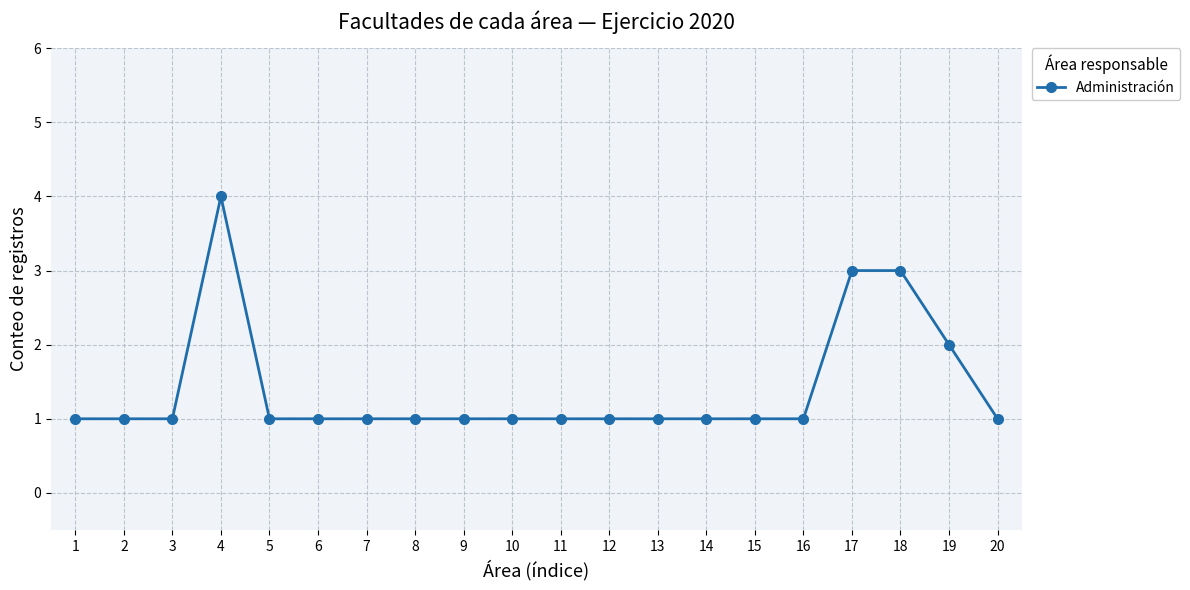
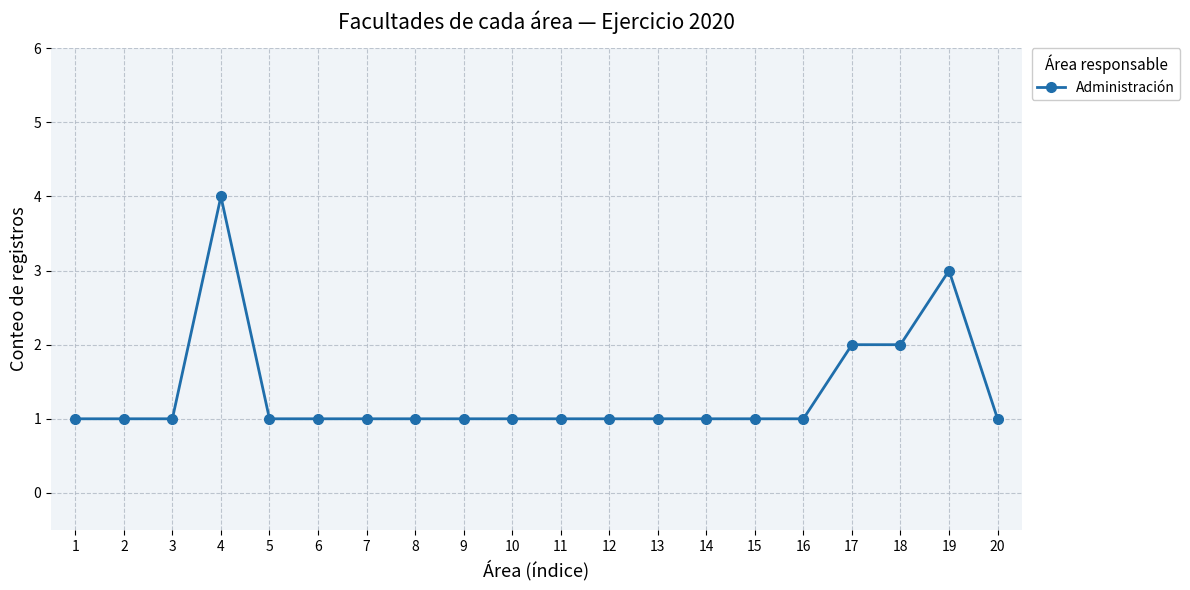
17: 3 -> 2
18: 3 -> 2
19: 2 -> 3
